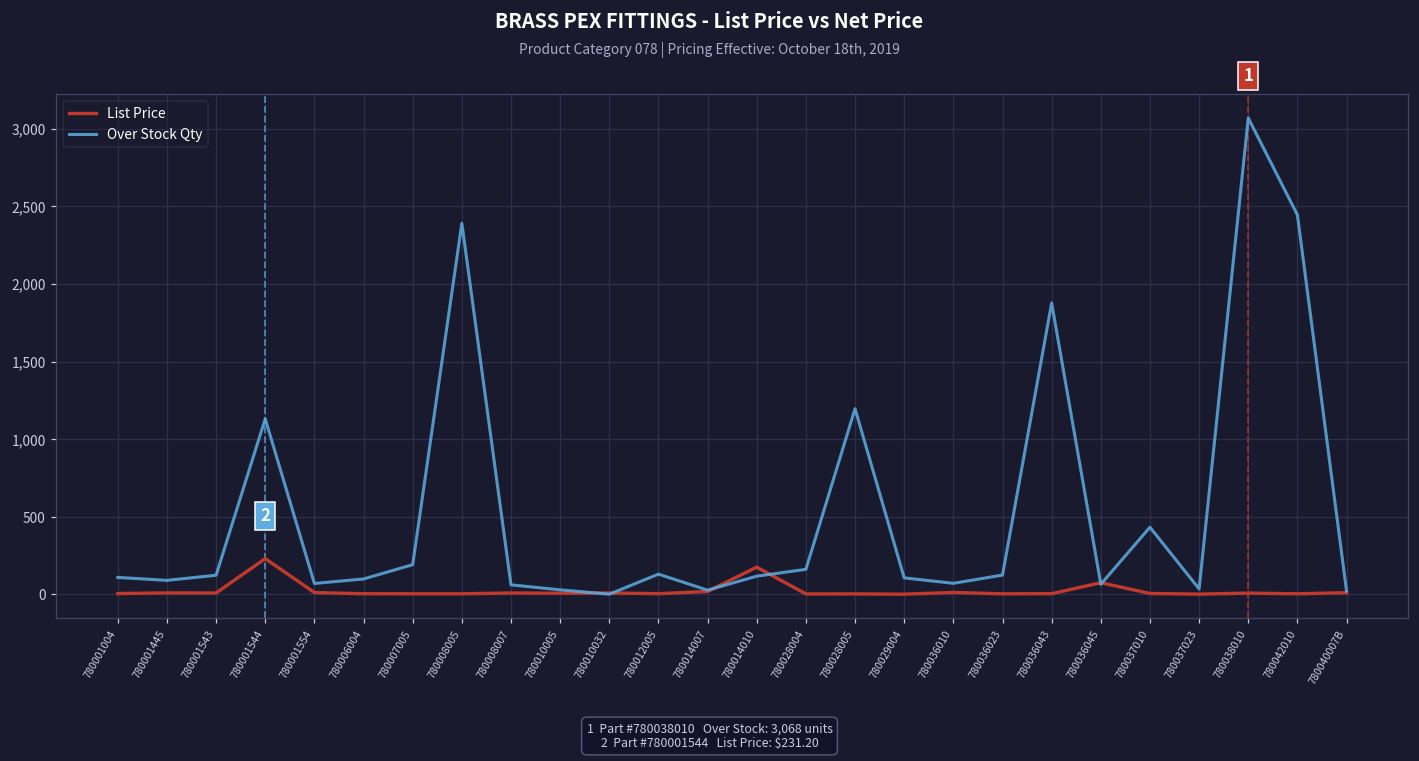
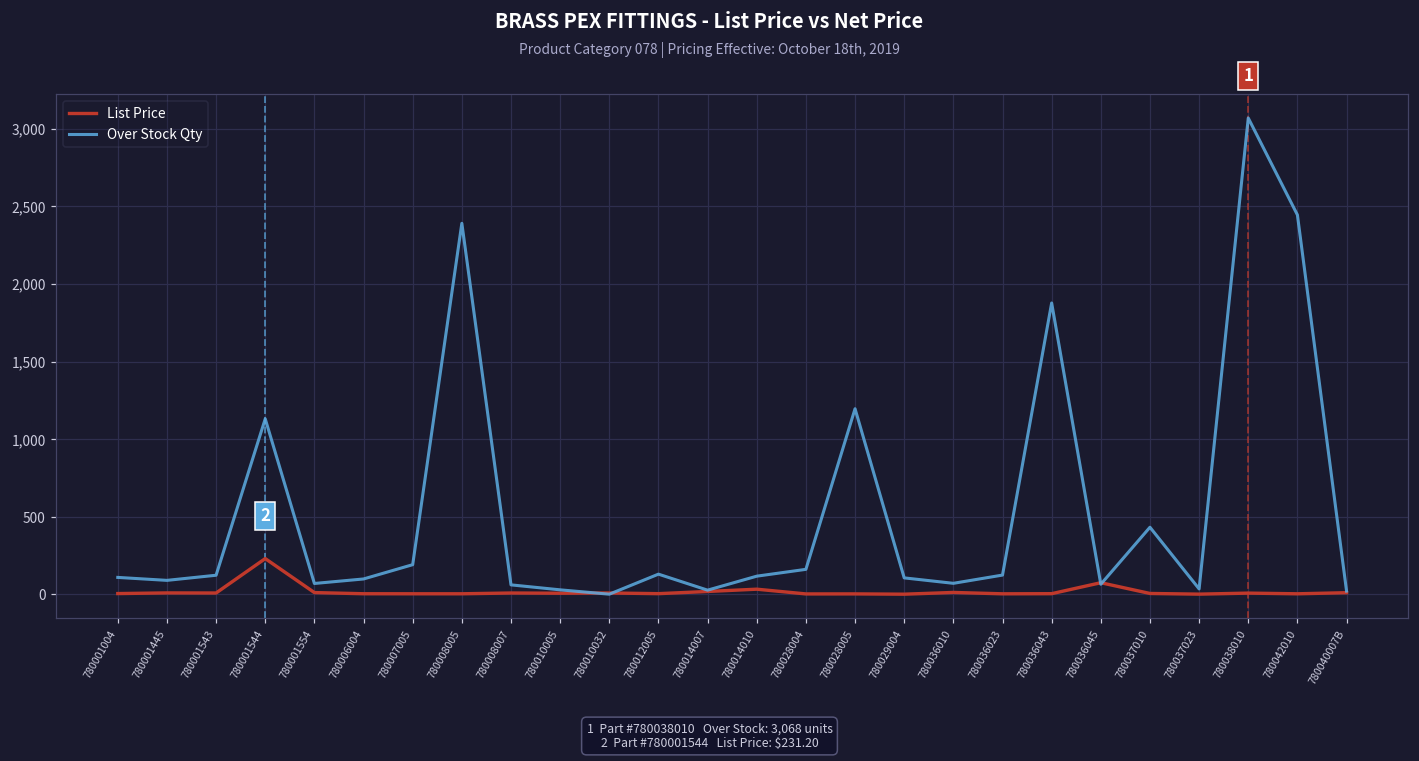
List Price, 780014010: 180 -> 30
